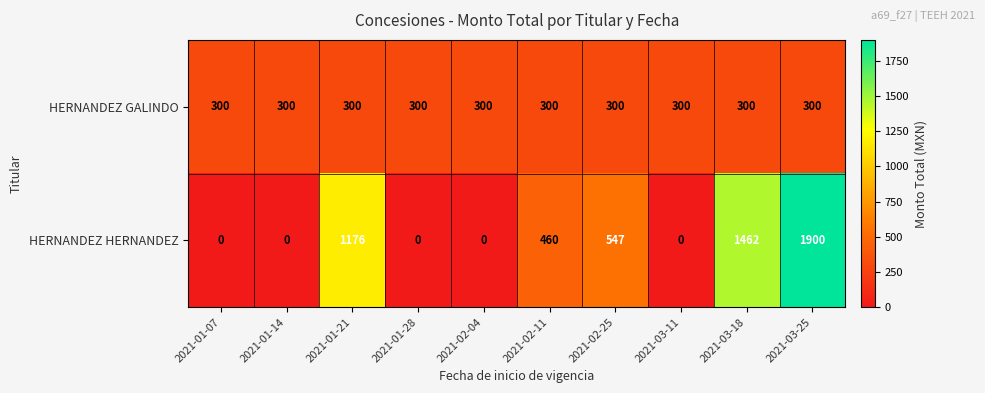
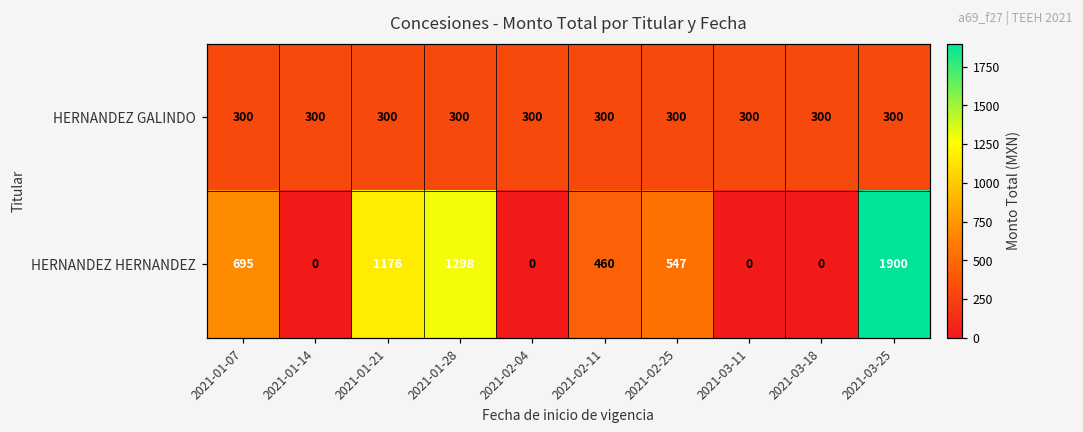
HERNANDEZ HERNANDEZ, 2021-01-07: 0 -> 695
HERNANDEZ HERNANDEZ, 2021-01-28: 0 -> 1298
HERNANDEZ HERNANDEZ, 2021-03-18: 1462 -> 0
